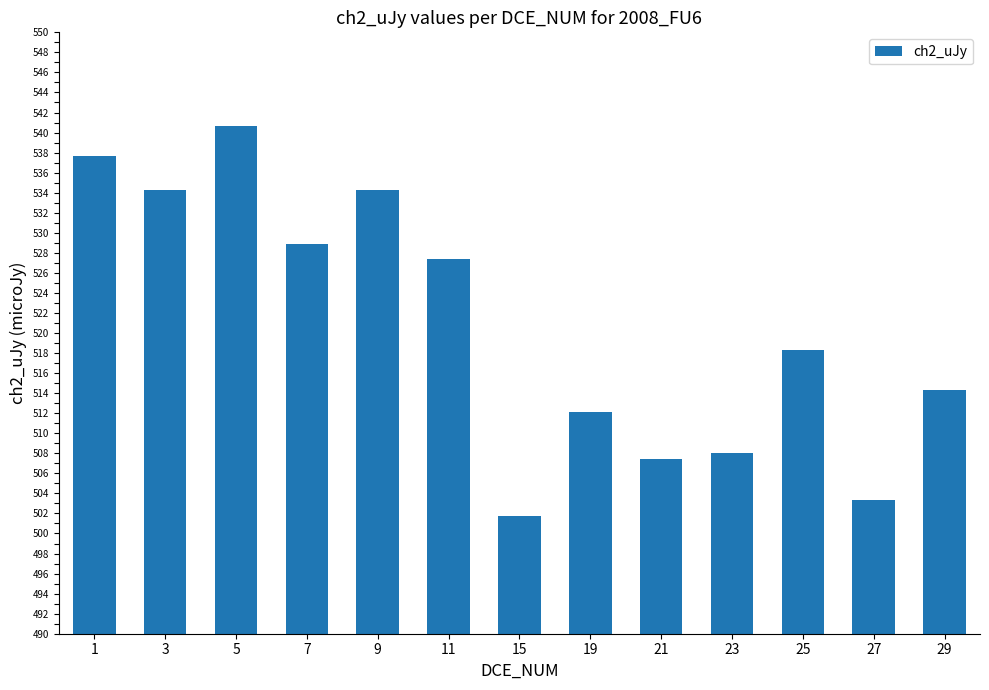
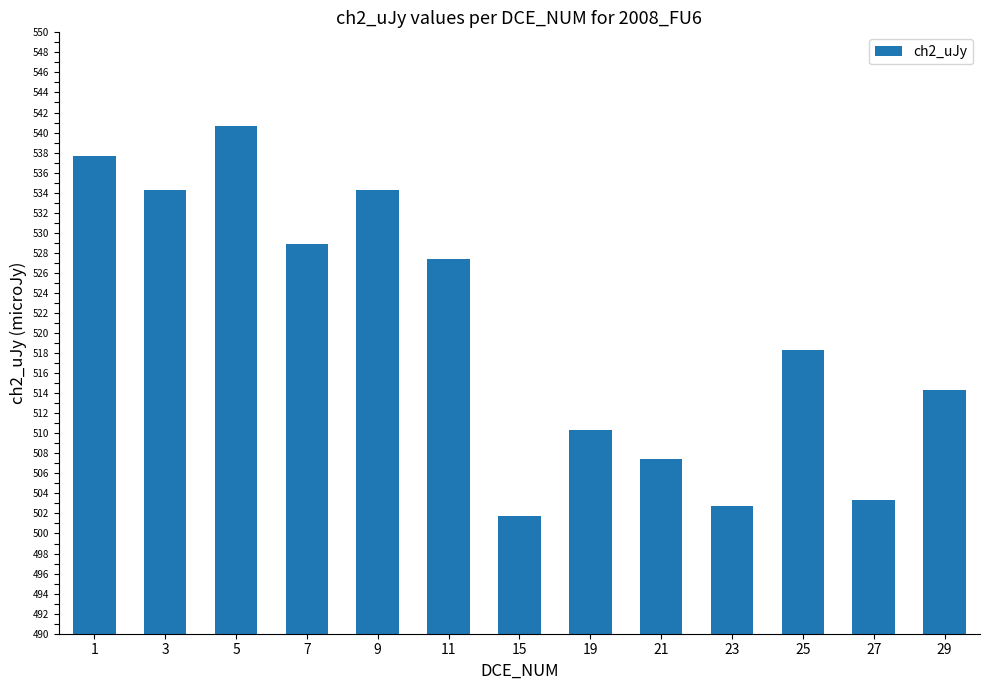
19: 512.1 -> 510.4
23: 508.0 -> 502.8
